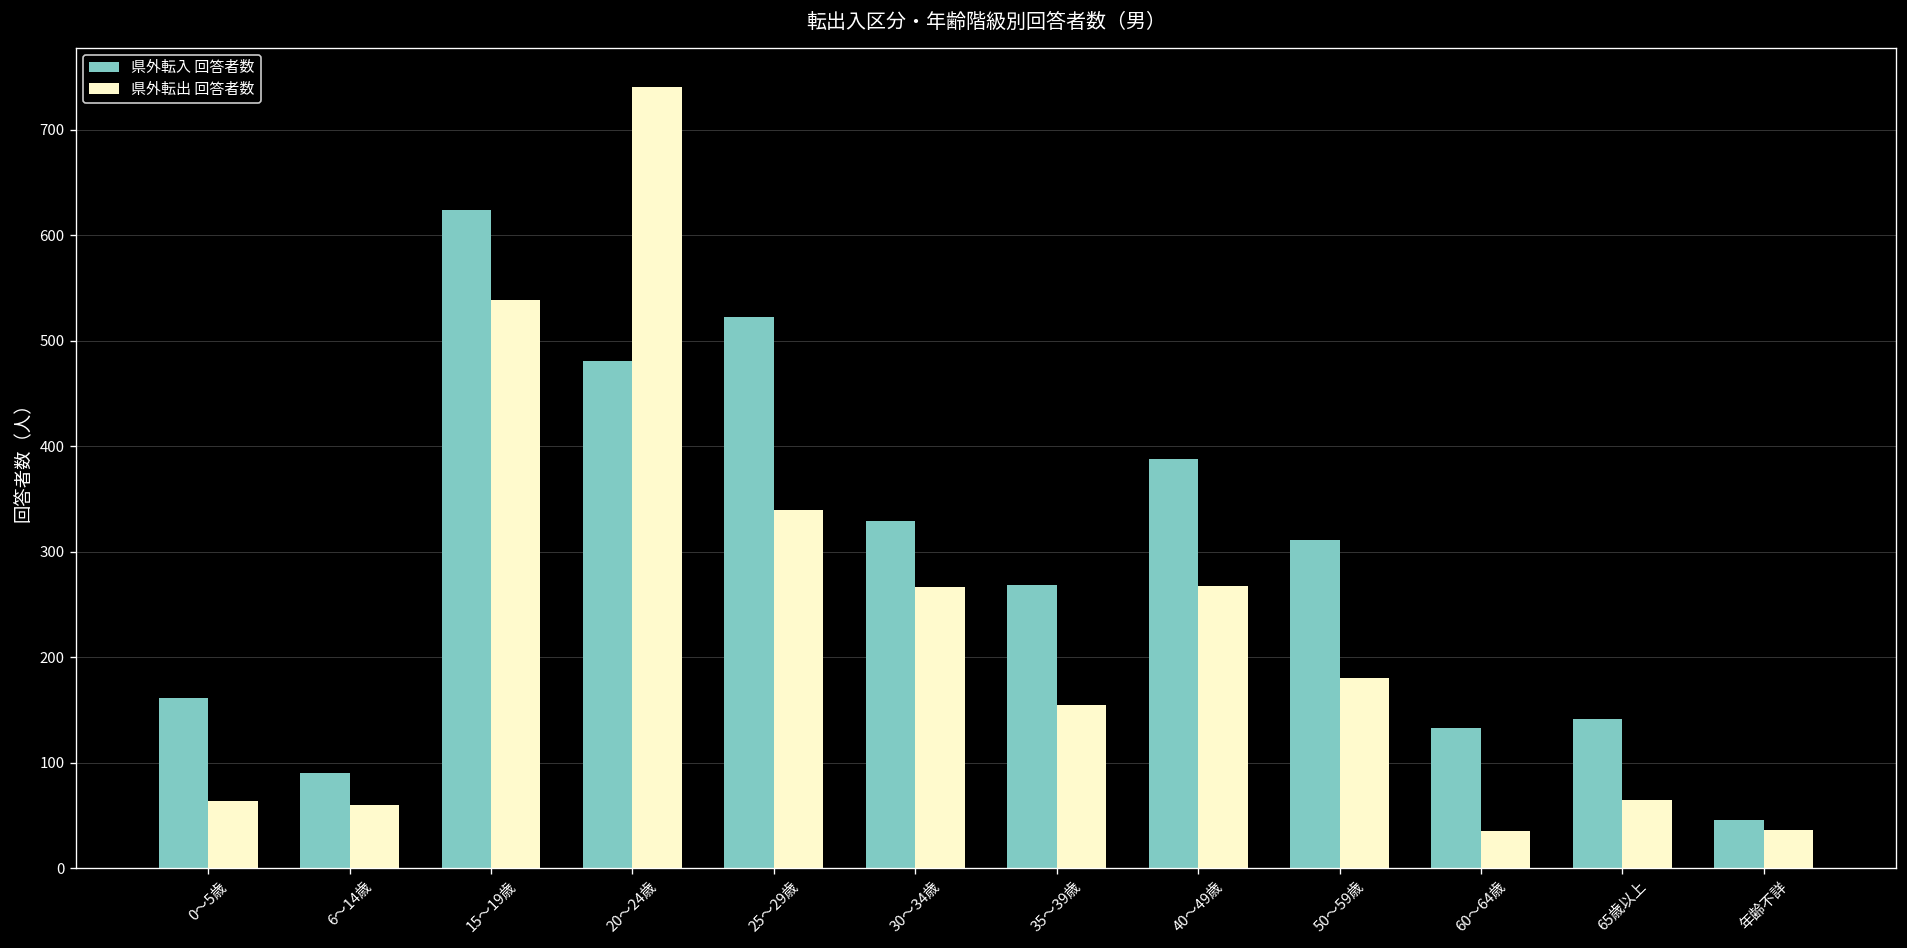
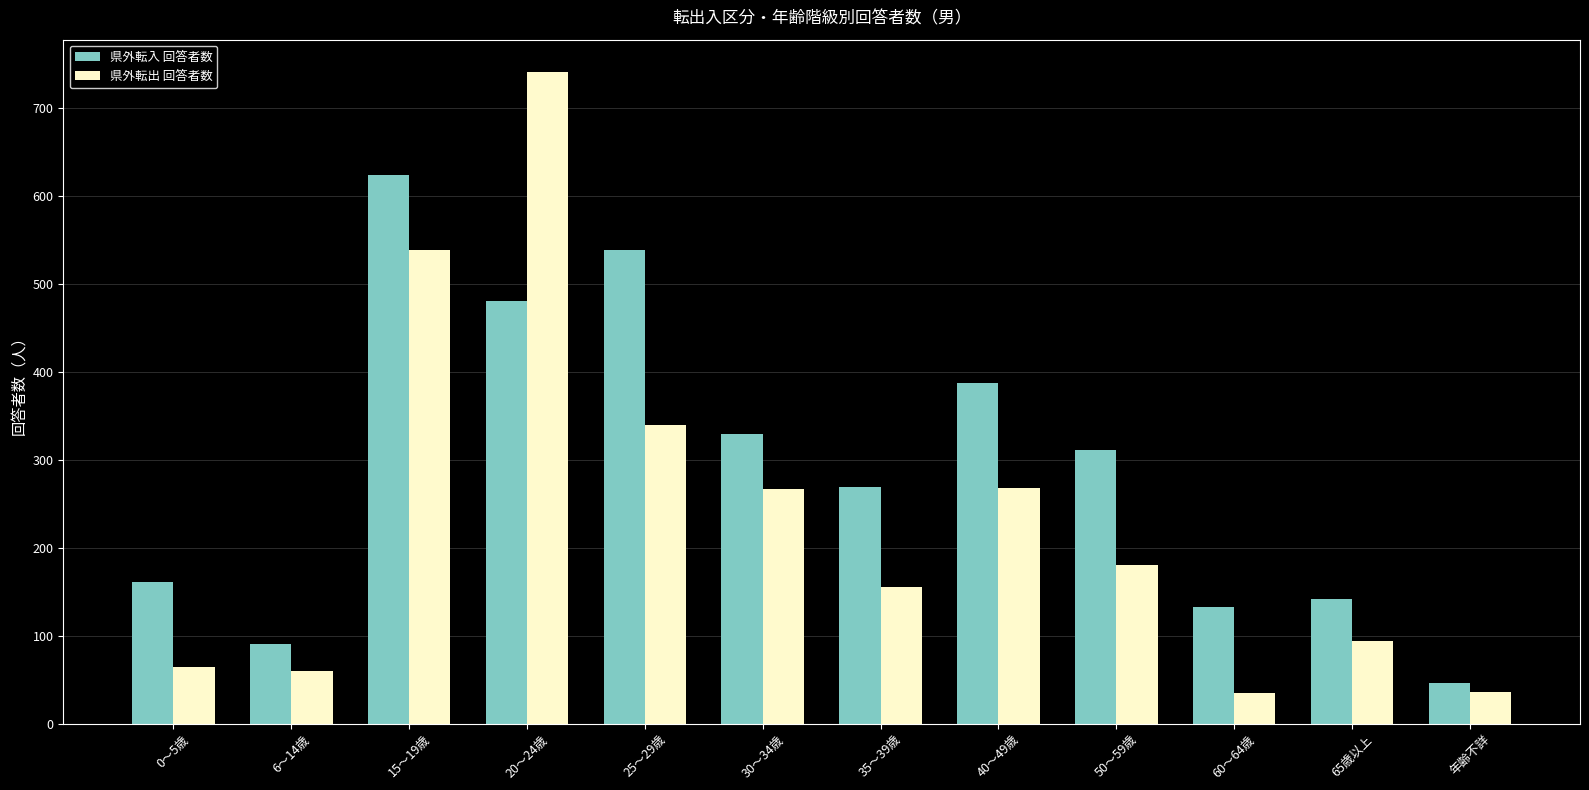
県外転入 回答者数, 25～29歳: 520 -> 540
県外転出 回答者数, 65歳以上: 70 -> 90
